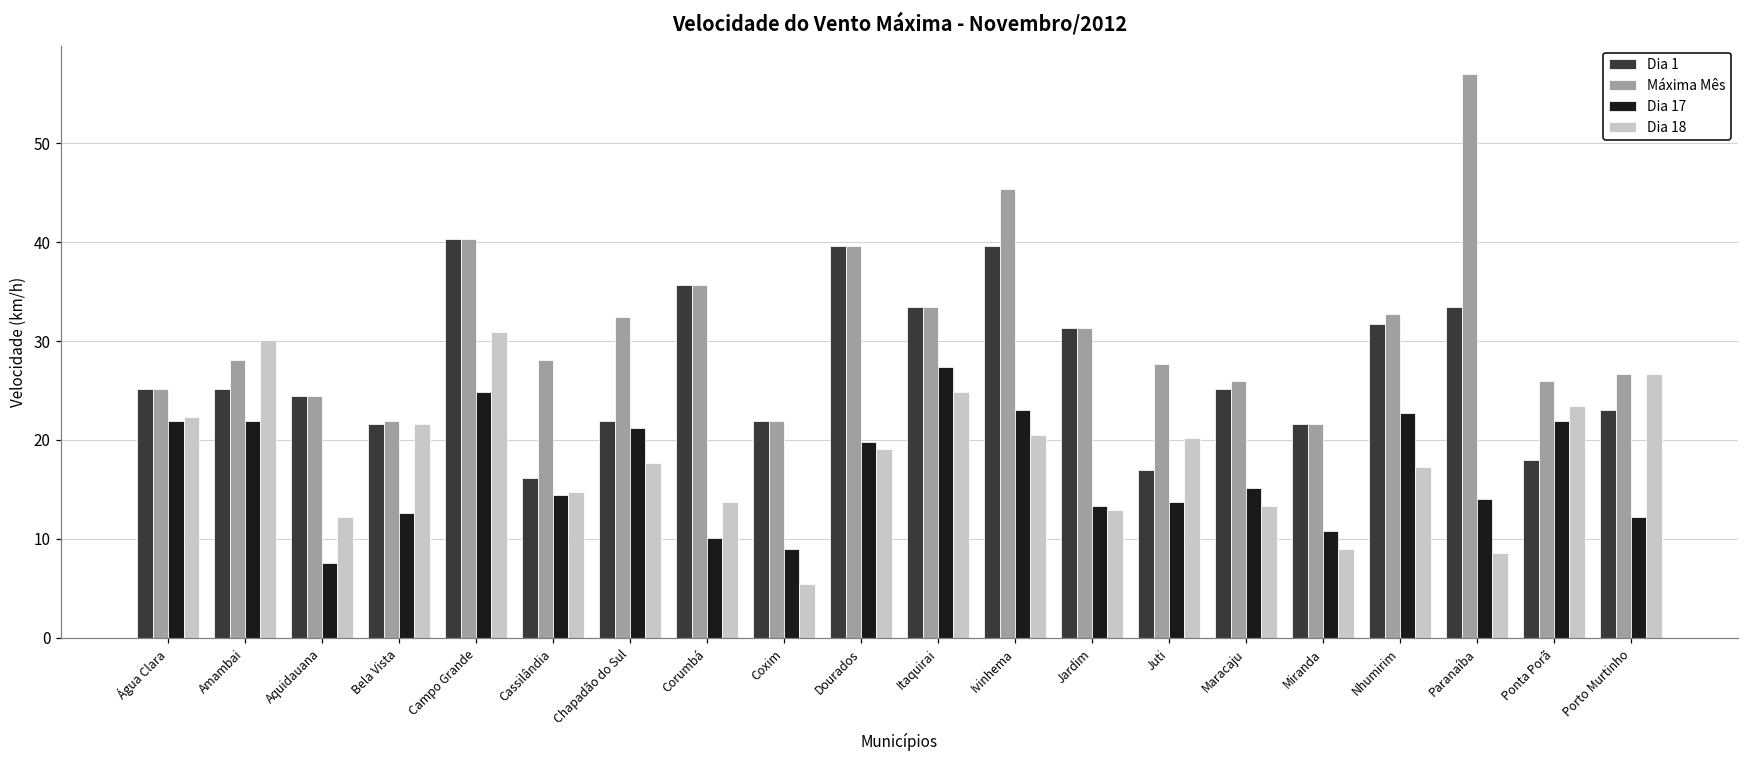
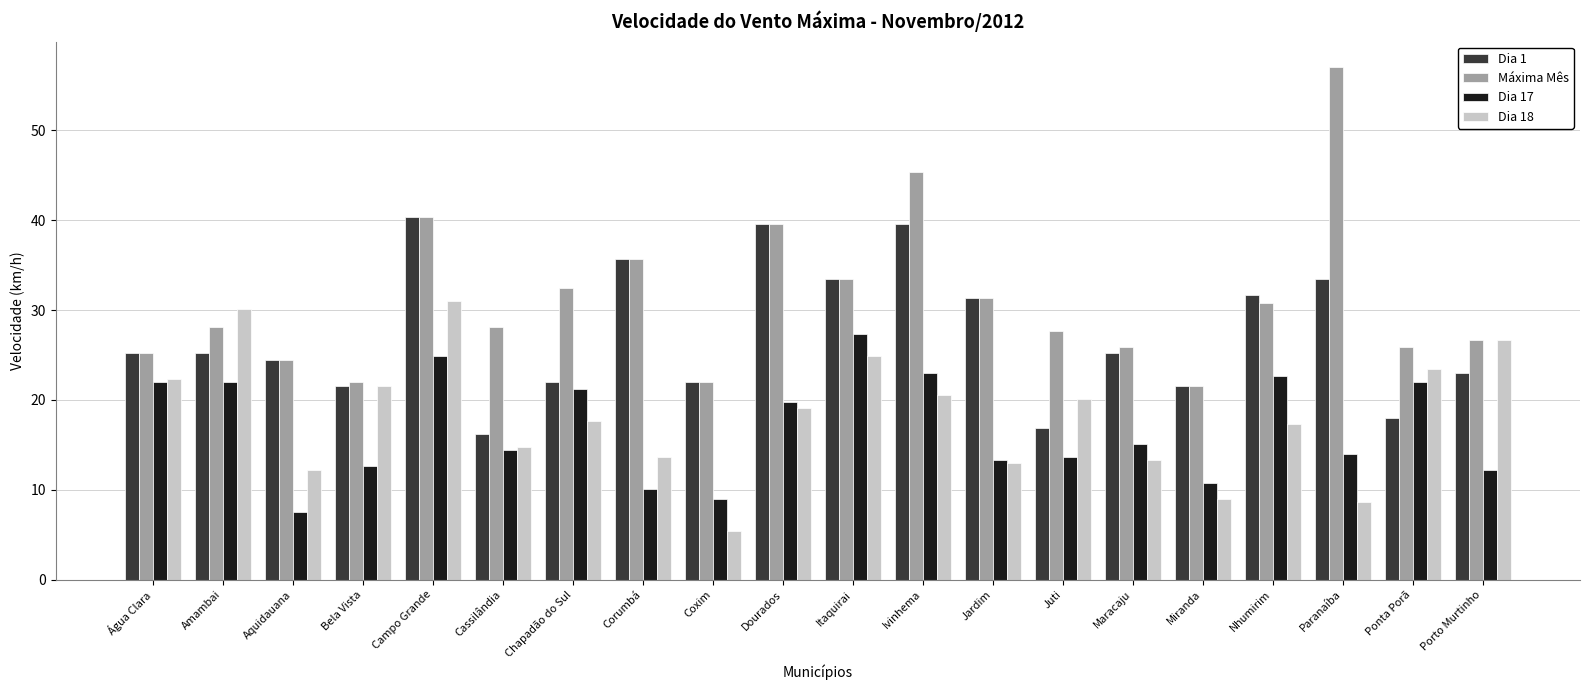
Máxima Mês, Nhumirim: 33 -> 31
